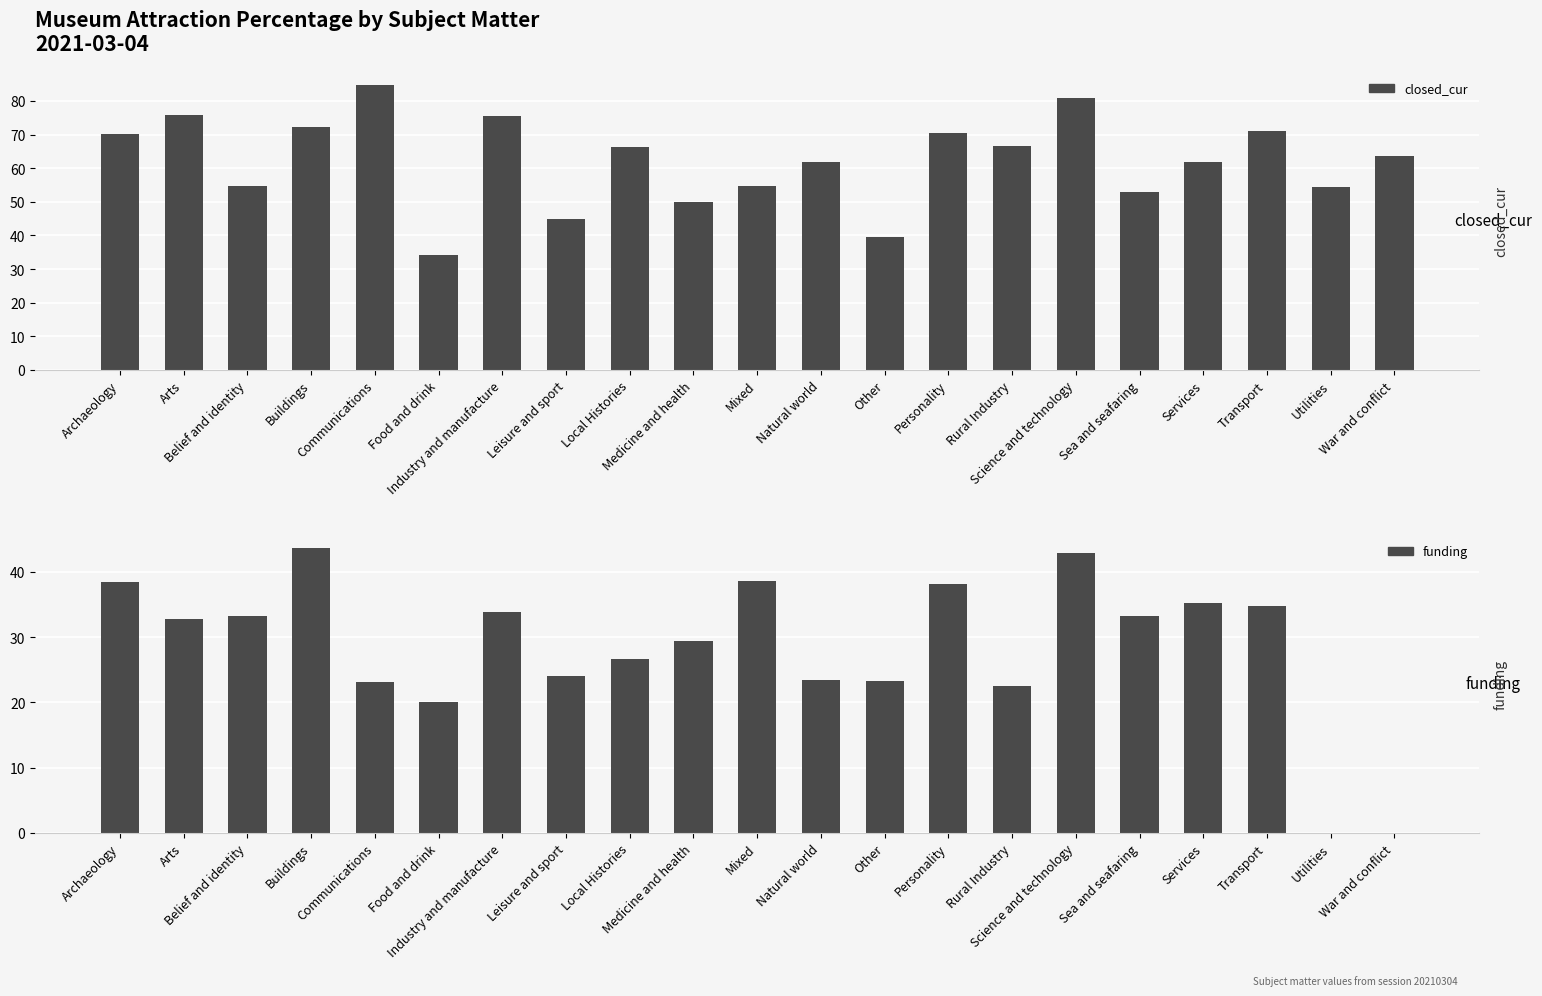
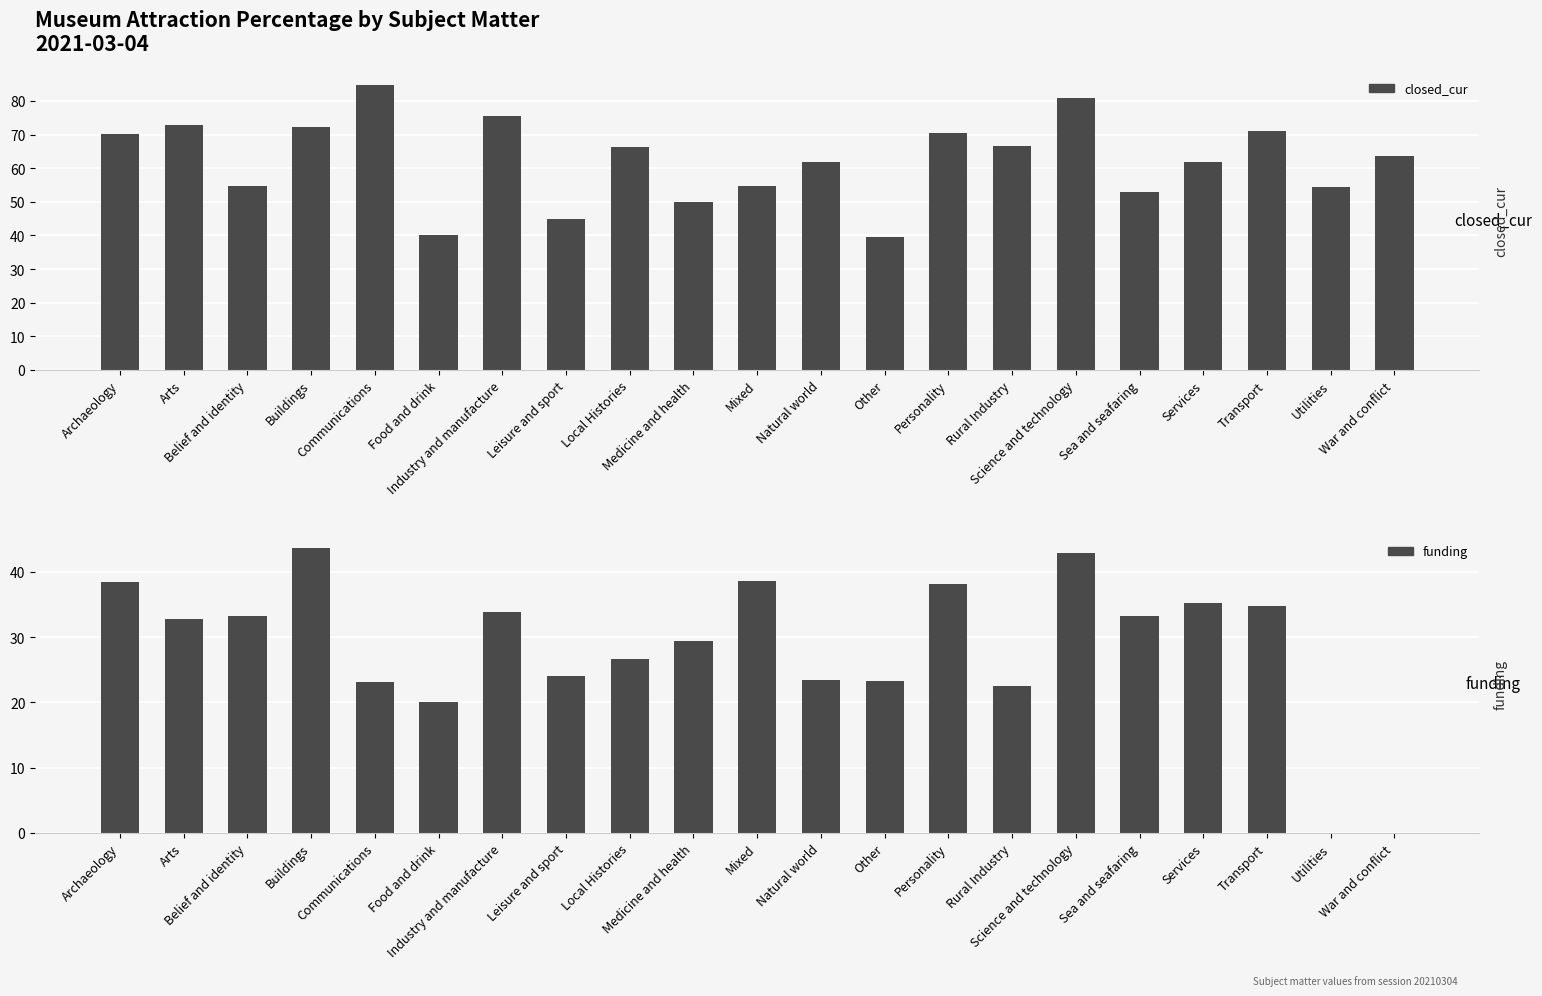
Museum Attraction Percentage by Subject Matter 2021-03-04, Arts: 76 -> 73
Museum Attraction Percentage by Subject Matter 2021-03-04, Food and drink: 34 -> 40
